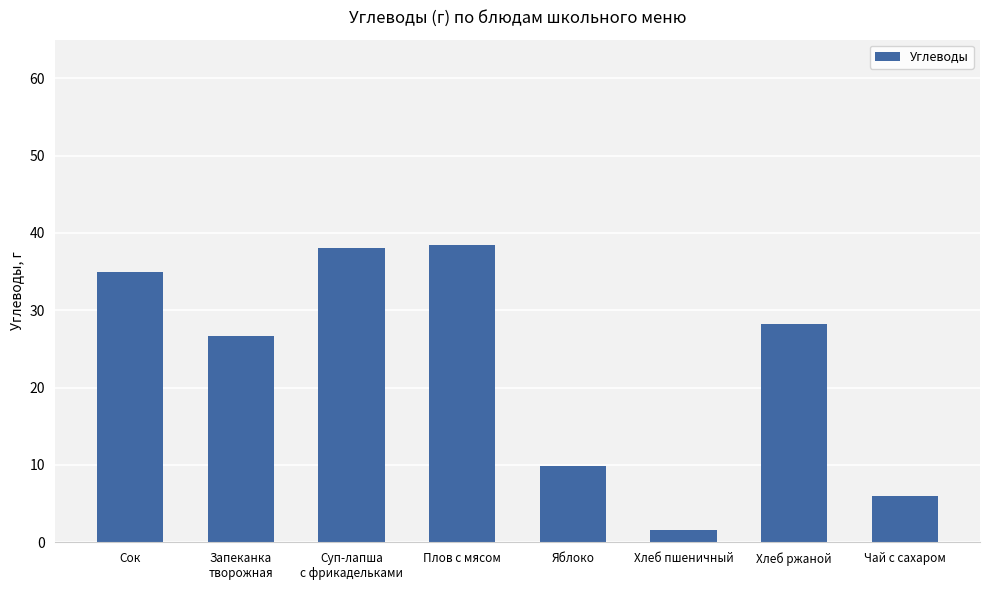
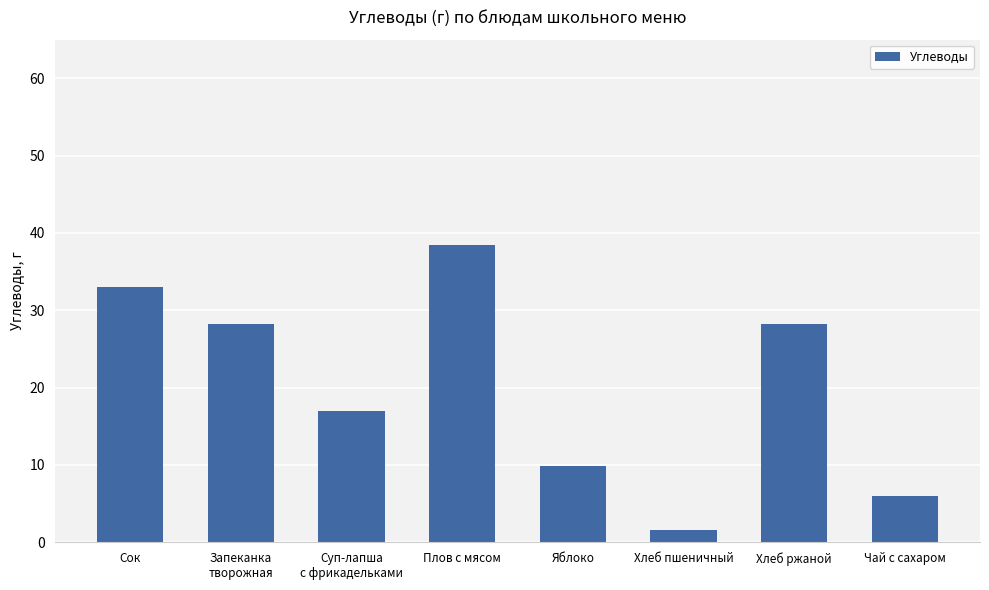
Сок: 35 -> 33
Запеканка творожная: 27 -> 28
Суп-лапша с фрикадельками: 38 -> 17
